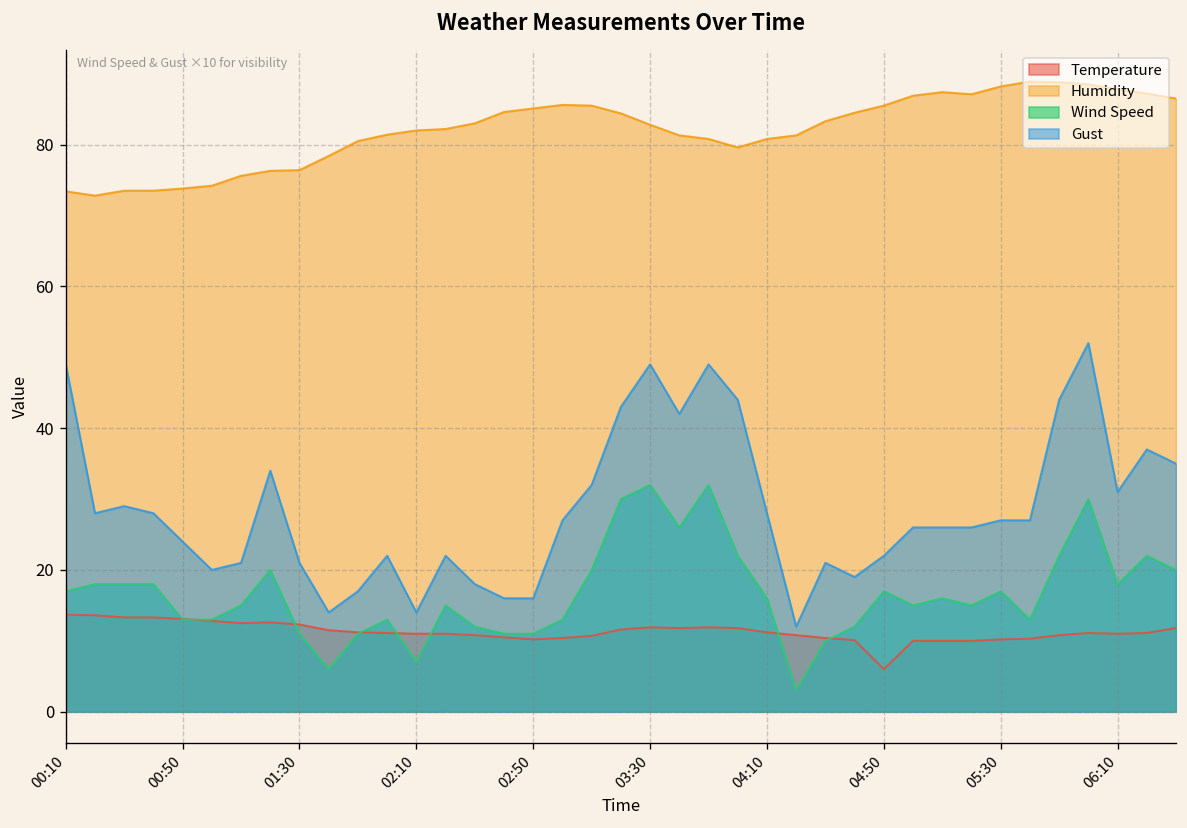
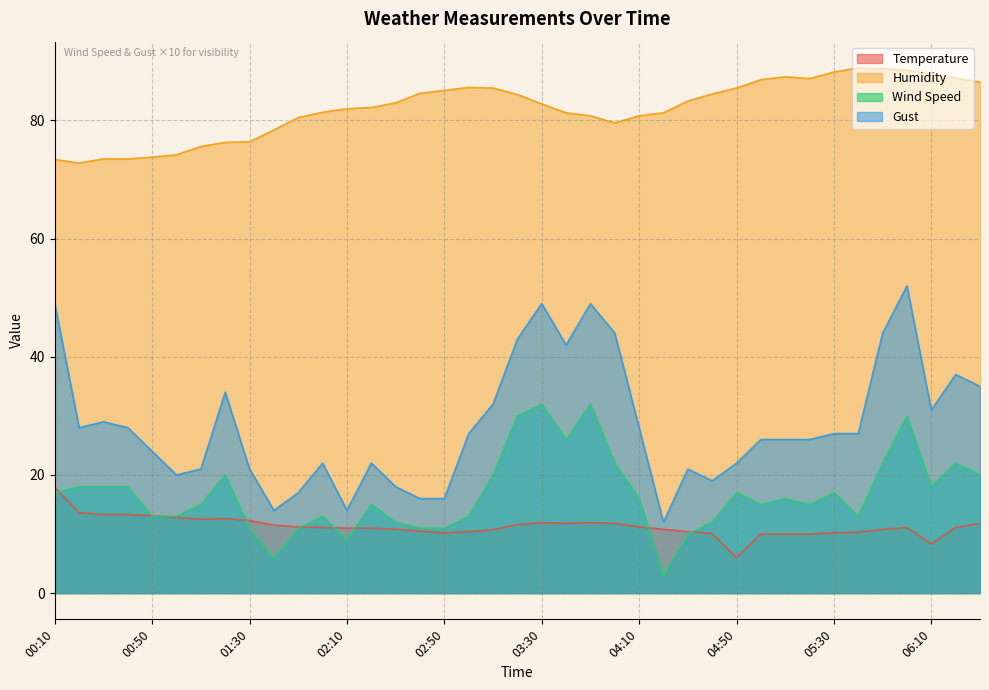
Temperature, 00:10: 14 -> 18
Wind Speed, 02:10: 7 -> 9
Temperature, 06:10: 11 -> 8
